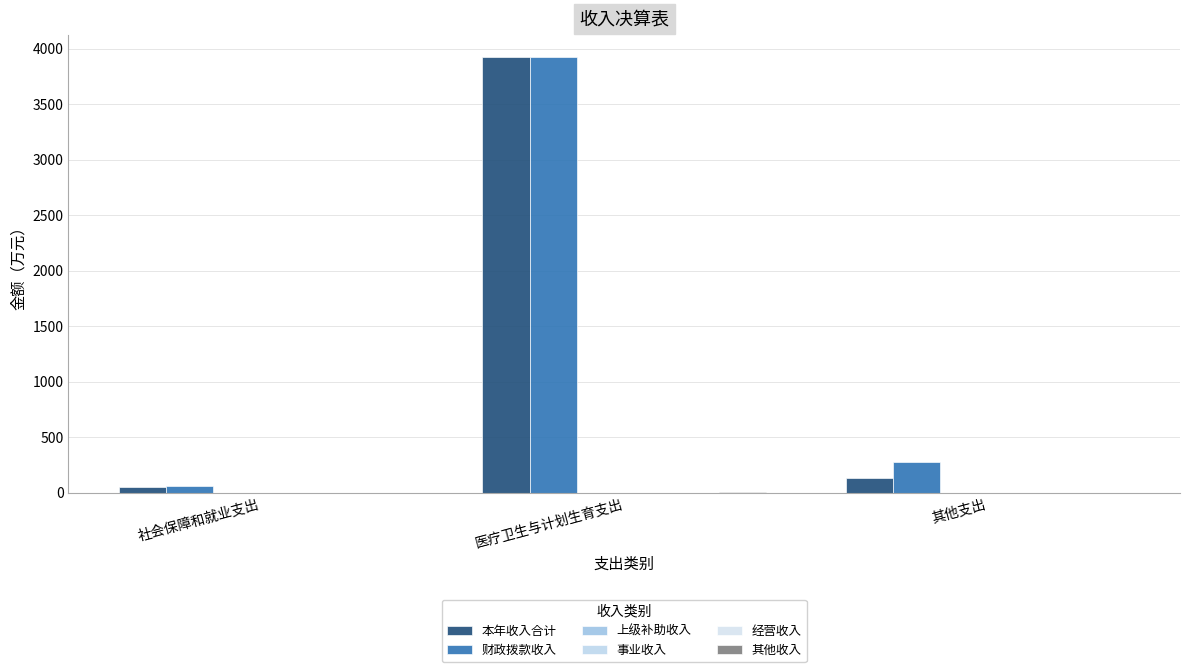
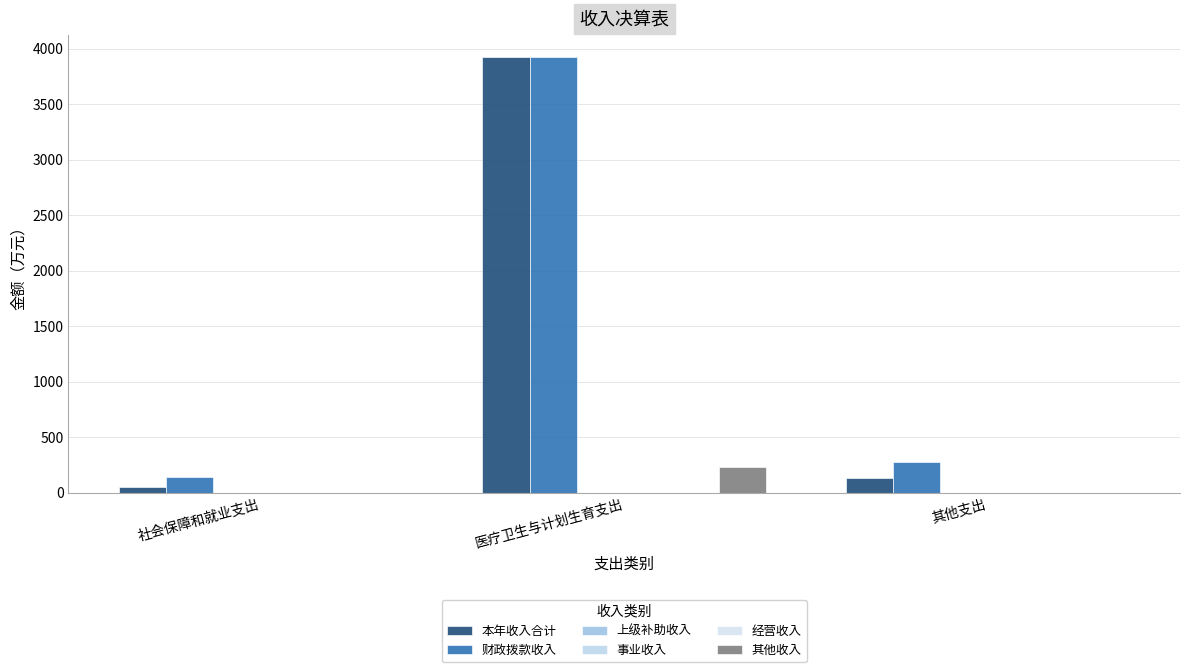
财政拨款收入, 社会保障和就业支出: 60 -> 140
其他收入, 医疗卫生与计划生育支出: 0 -> 230
